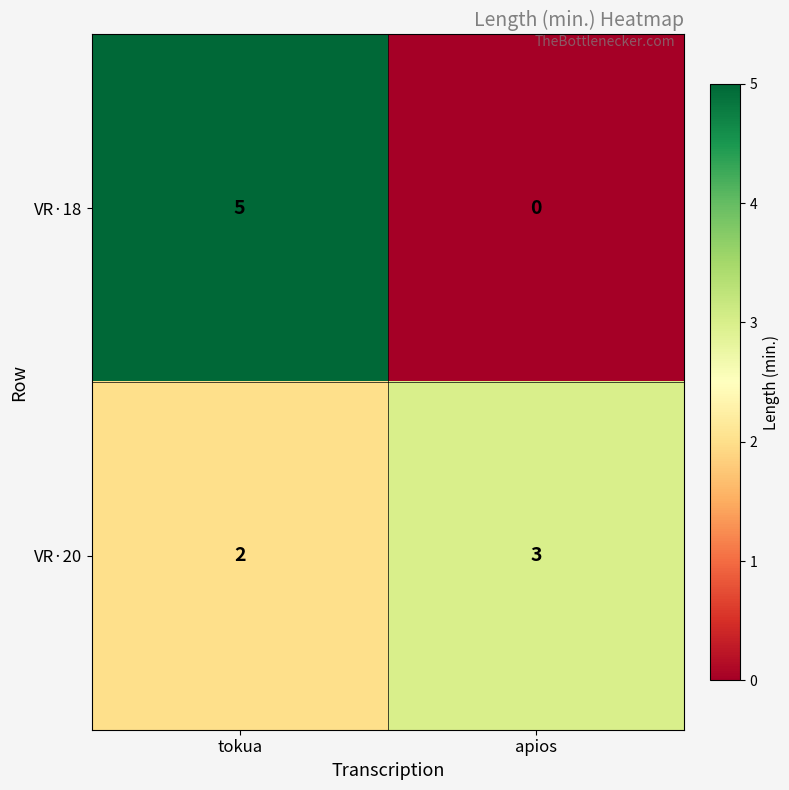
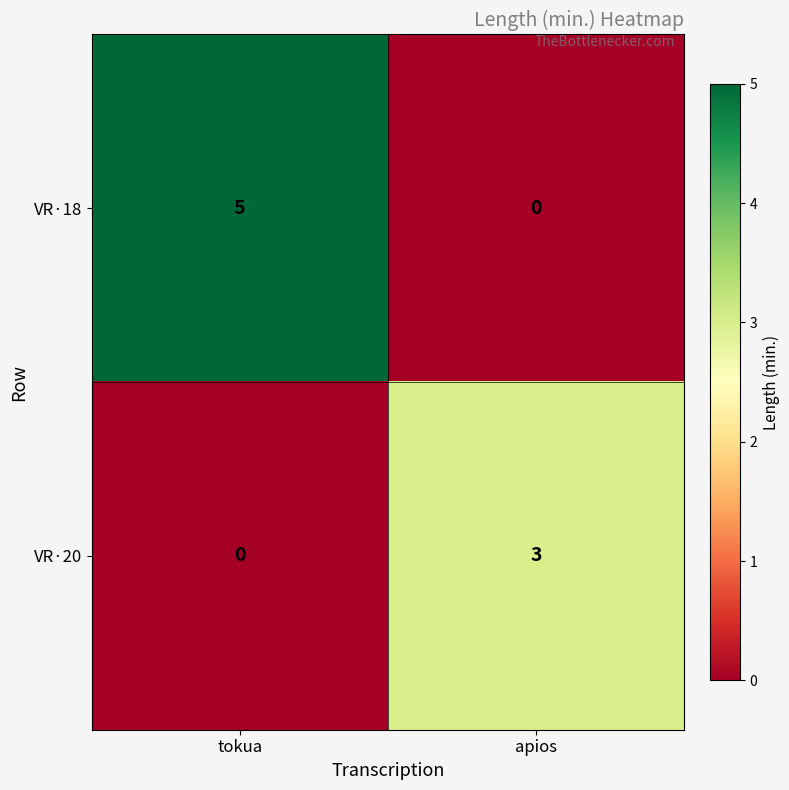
VR·20, tokua: 2 -> 0
